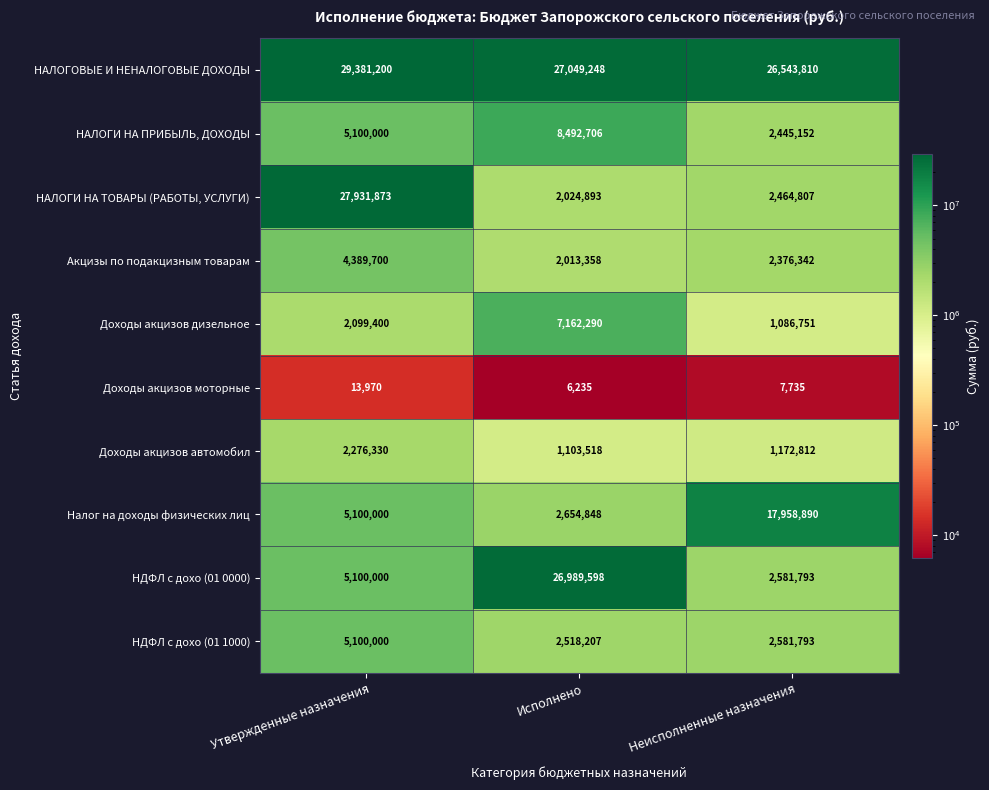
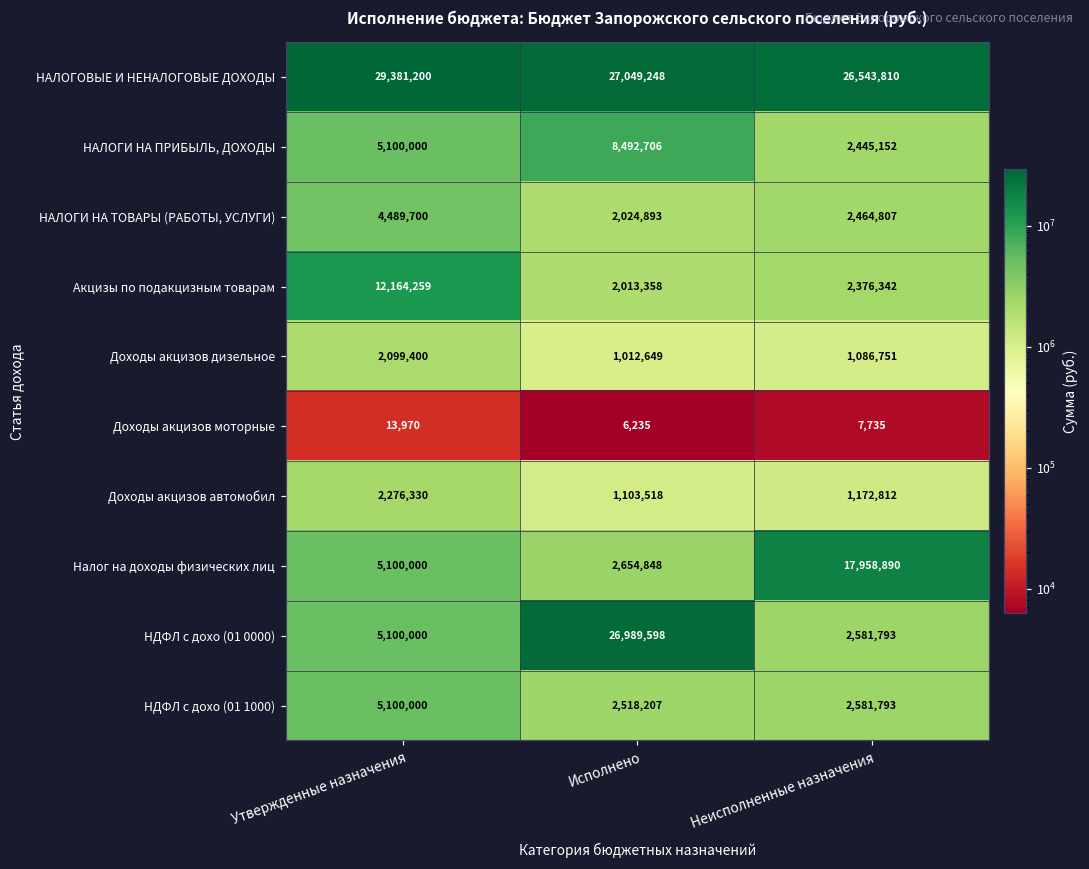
НАЛОГИ НА ТОВАРЫ (РАБОТЫ, УСЛУГИ), Утвержденные назначения: 27,931,873 -> 4,489,700
Акцизы по подакцизным товарам, Утвержденные назначения: 4,389,700 -> 12,164,259
Доходы акцизов дизельное, Исполнено: 7,162,290 -> 1,012,649
